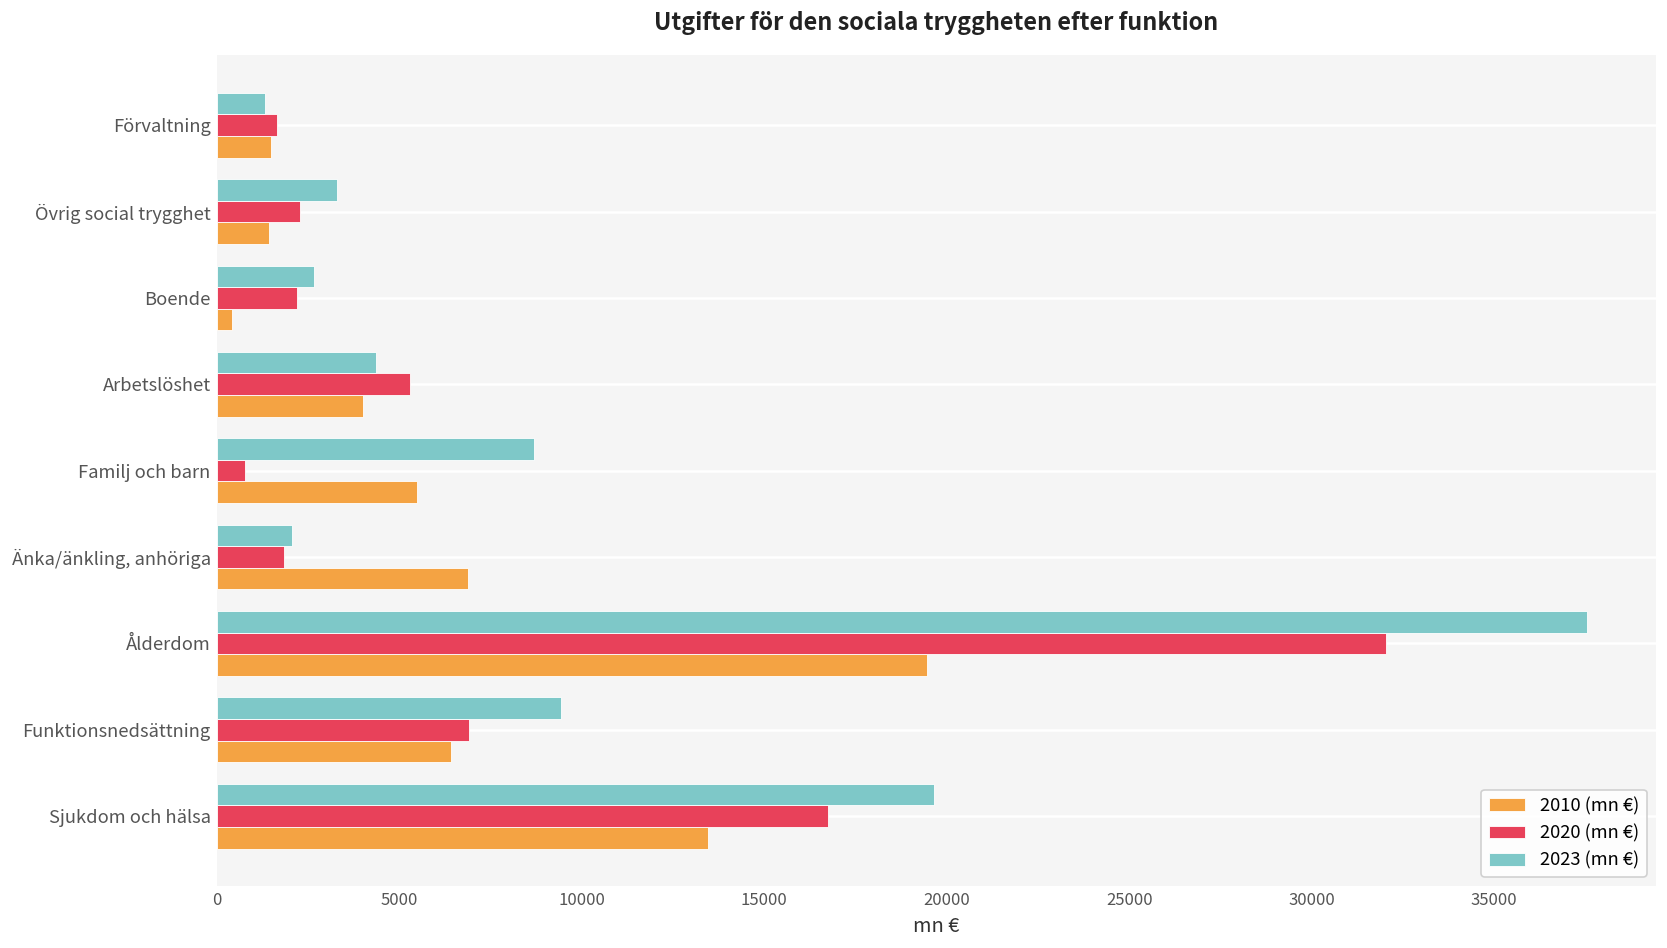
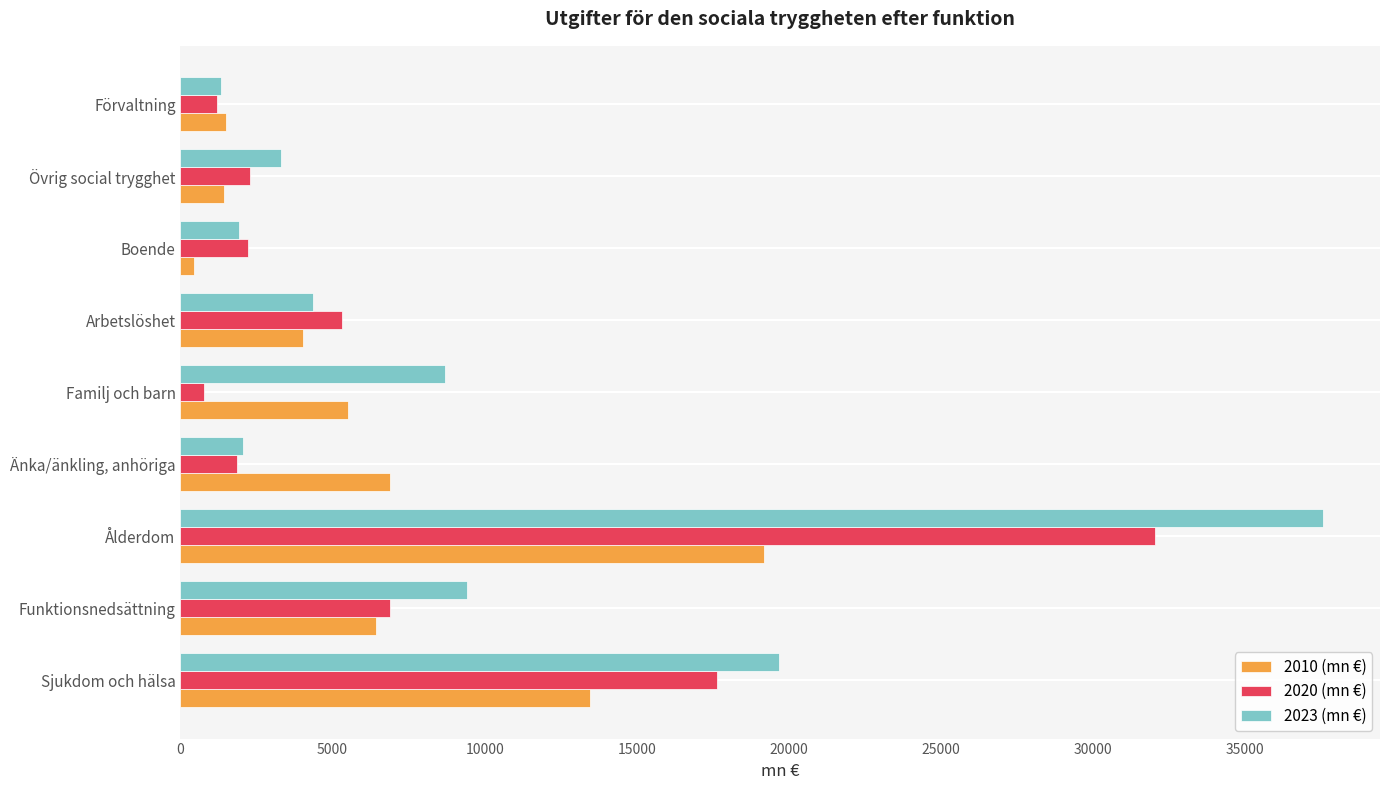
2020 (mn €), Förvaltning: 1700 -> 1200
2023 (mn €), Boende: 2700 -> 1900
2010 (mn €), Ålderdom: 19500 -> 19200
2020 (mn €), Sjukdom och hälsa: 16800 -> 17600
